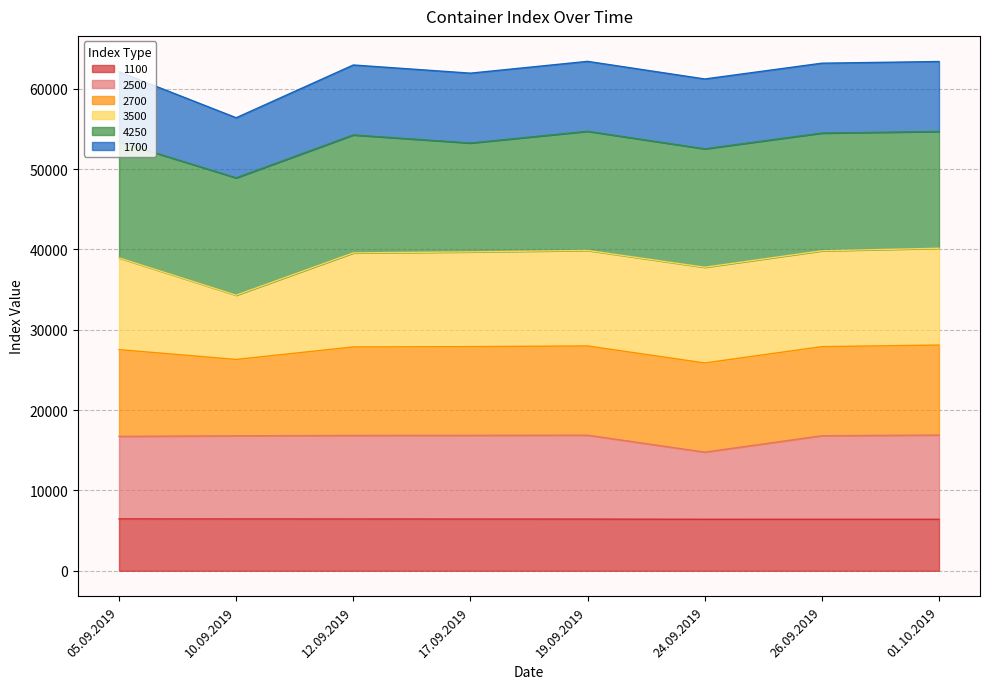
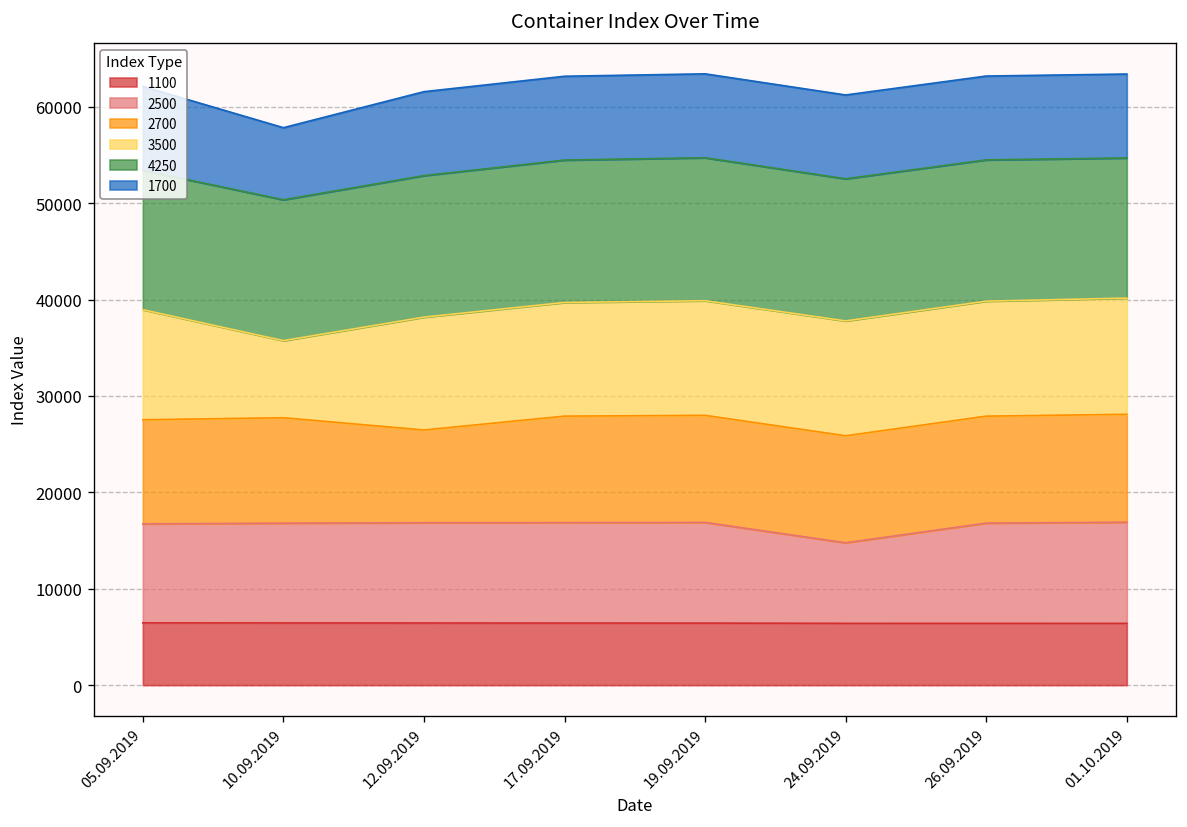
2700, 10.09.2019: 10000 -> 11000
2700, 12.09.2019: 11000 -> 10000
4250, 17.09.2019: 14000 -> 15000
